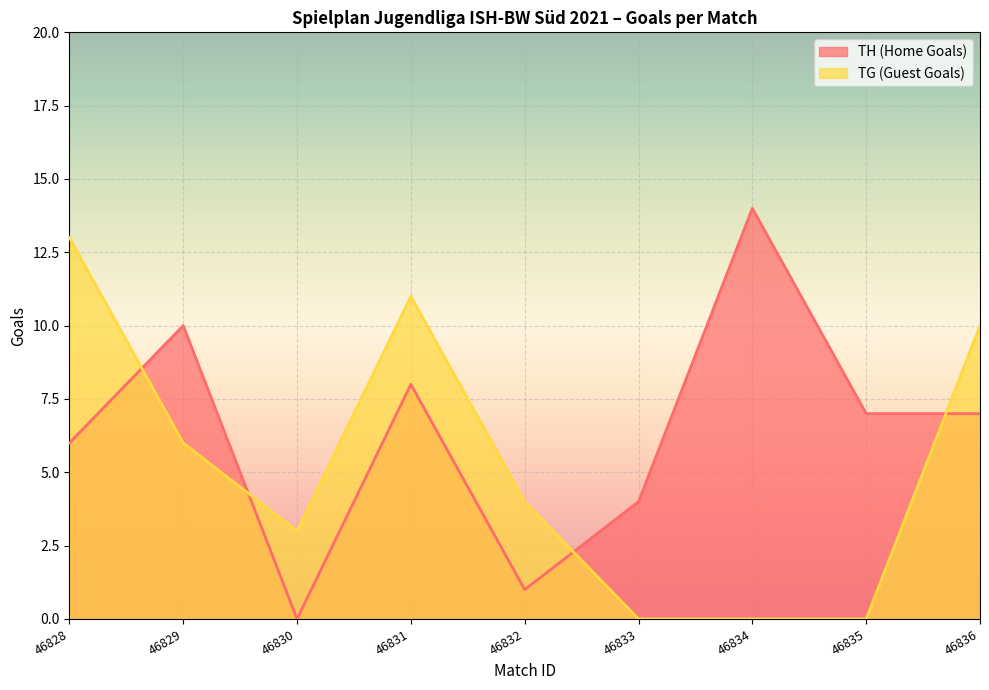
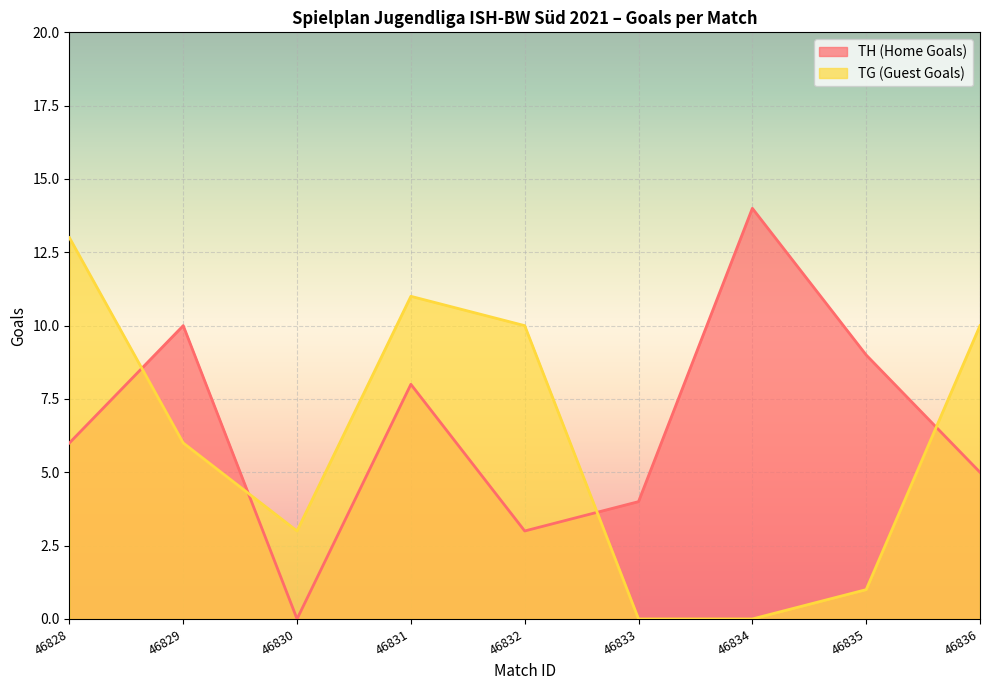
TH (Home Goals), 46832: 1 -> 3
TG (Guest Goals), 46832: 4 -> 10
TH (Home Goals), 46835: 7 -> 9
TG (Guest Goals), 46835: 0 -> 1
TH (Home Goals), 46836: 7 -> 5
